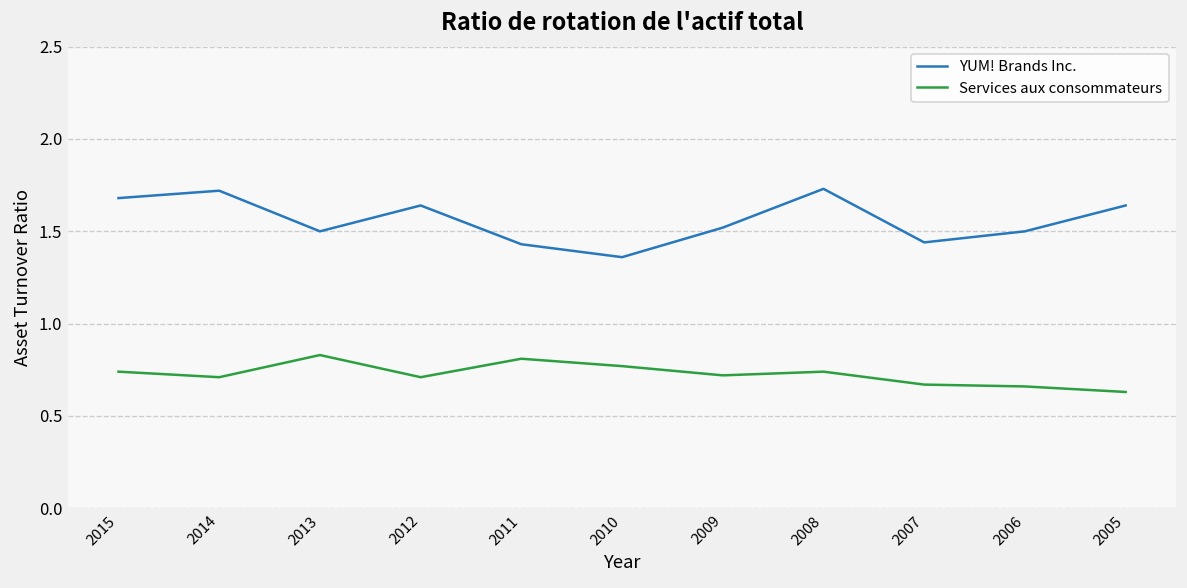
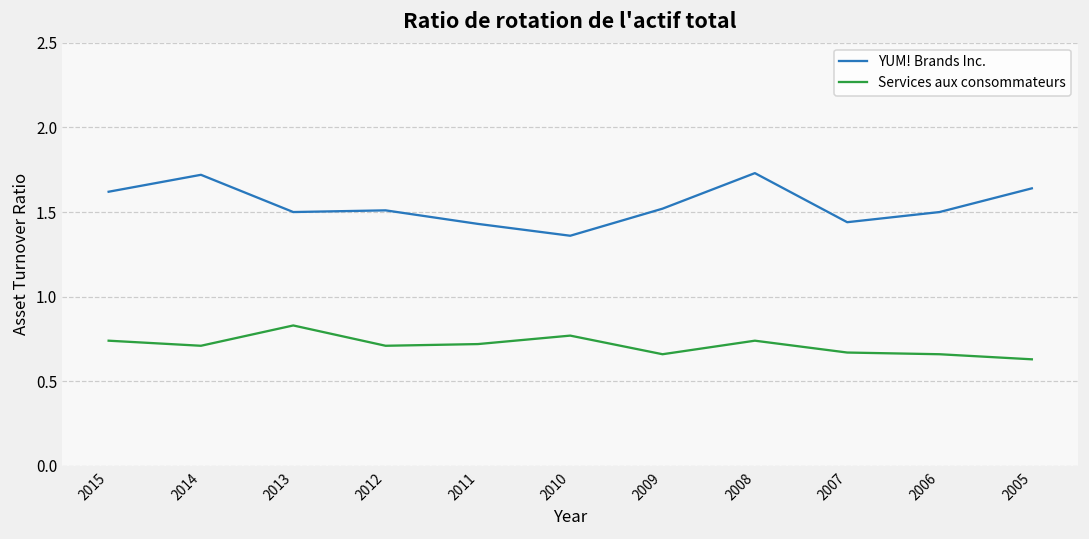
YUM! Brands Inc., 2015: 1.68 -> 1.62
YUM! Brands Inc., 2012: 1.64 -> 1.51
Services aux consommateurs, 2011: 0.81 -> 0.72
Services aux consommateurs, 2009: 0.72 -> 0.66
